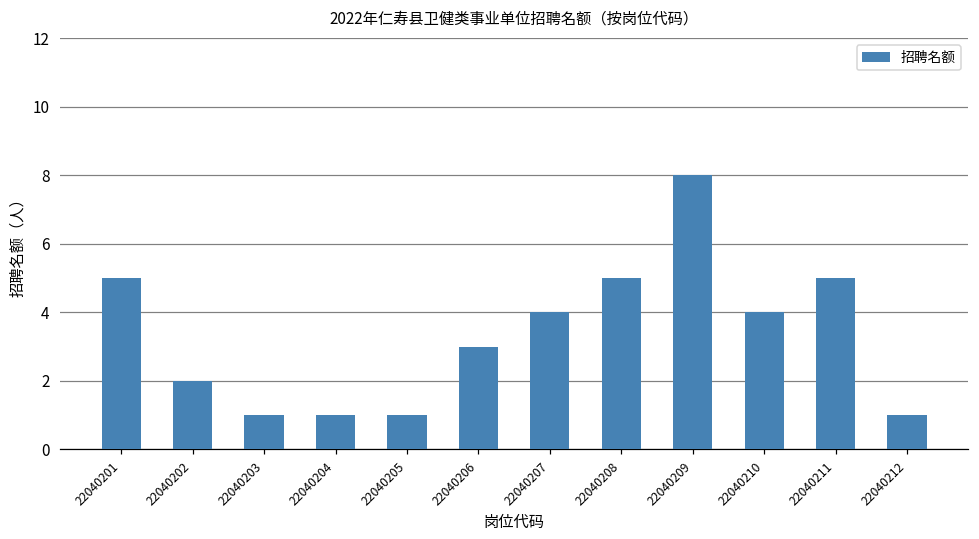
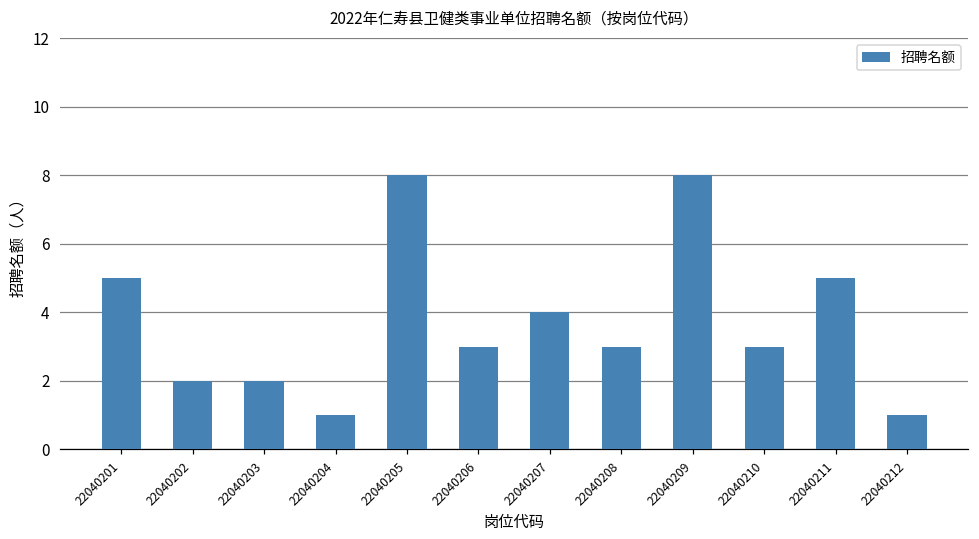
22040203: 1 -> 2
22040205: 1 -> 8
22040208: 5 -> 3
22040210: 4 -> 3
